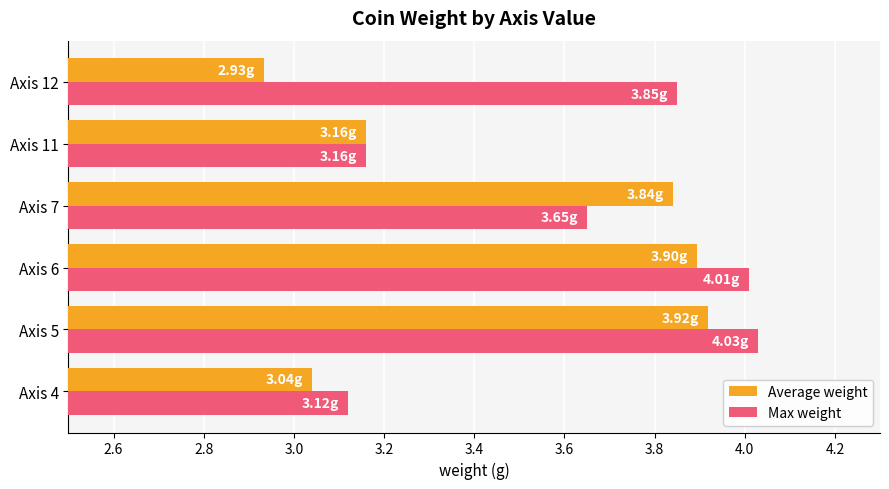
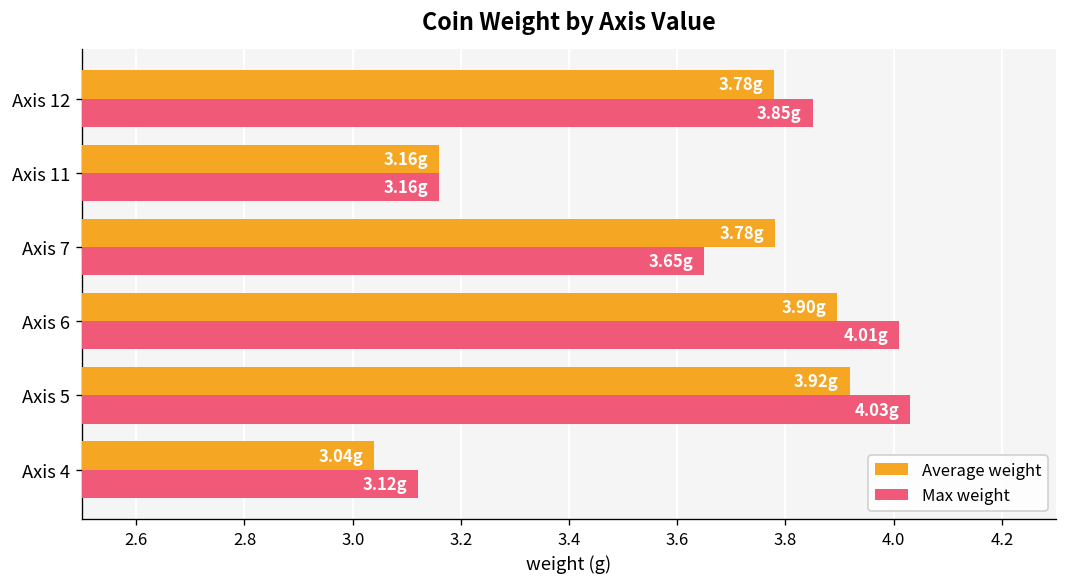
Average weight, Axis 12: 2.93g -> 3.78g
Average weight, Axis 7: 3.84g -> 3.78g
